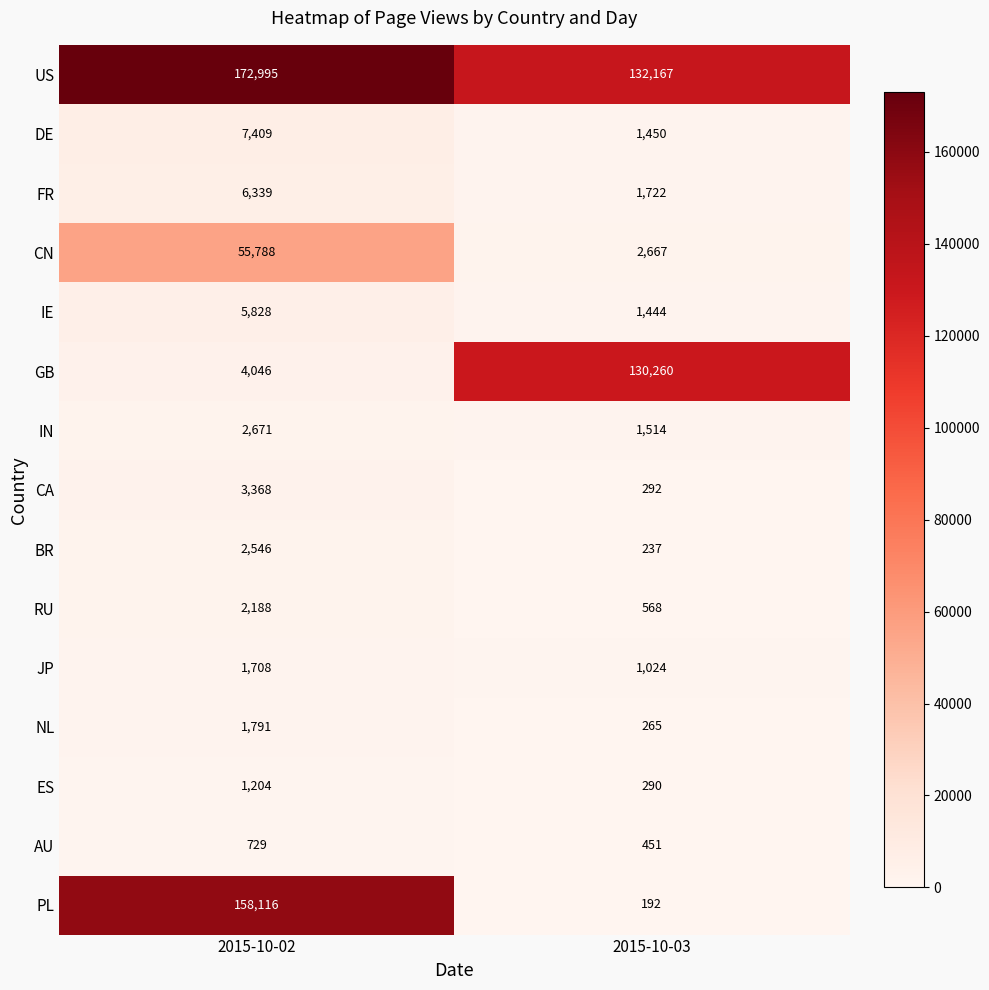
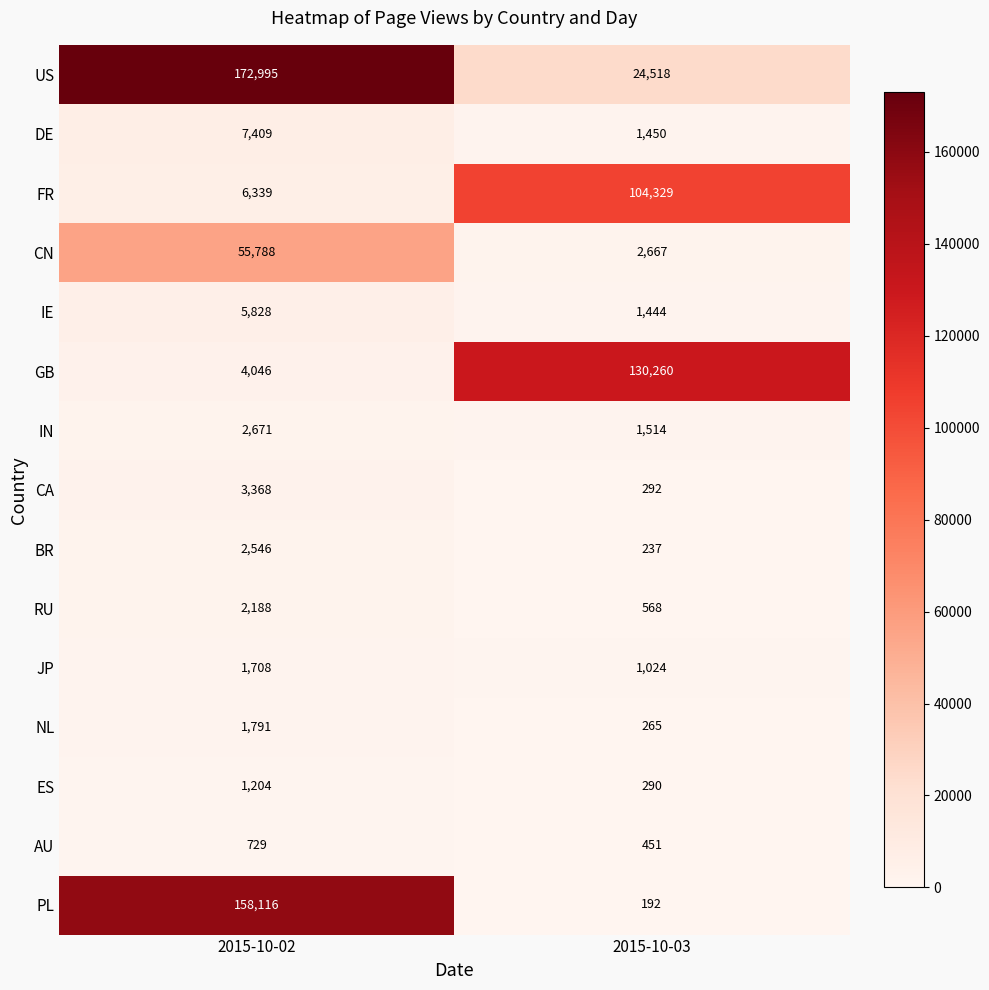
US, 2015-10-03: 132,167 -> 24,518
FR, 2015-10-03: 1,722 -> 104,329
